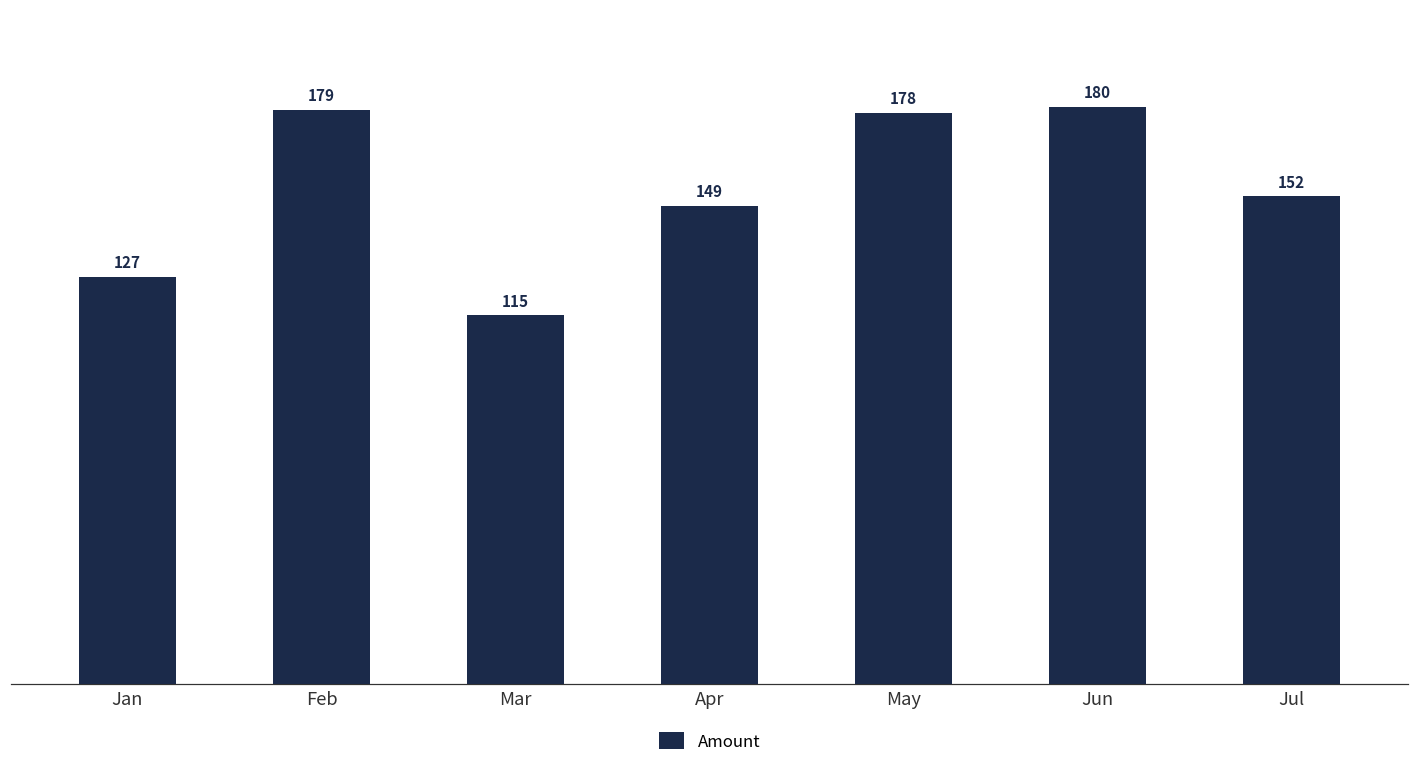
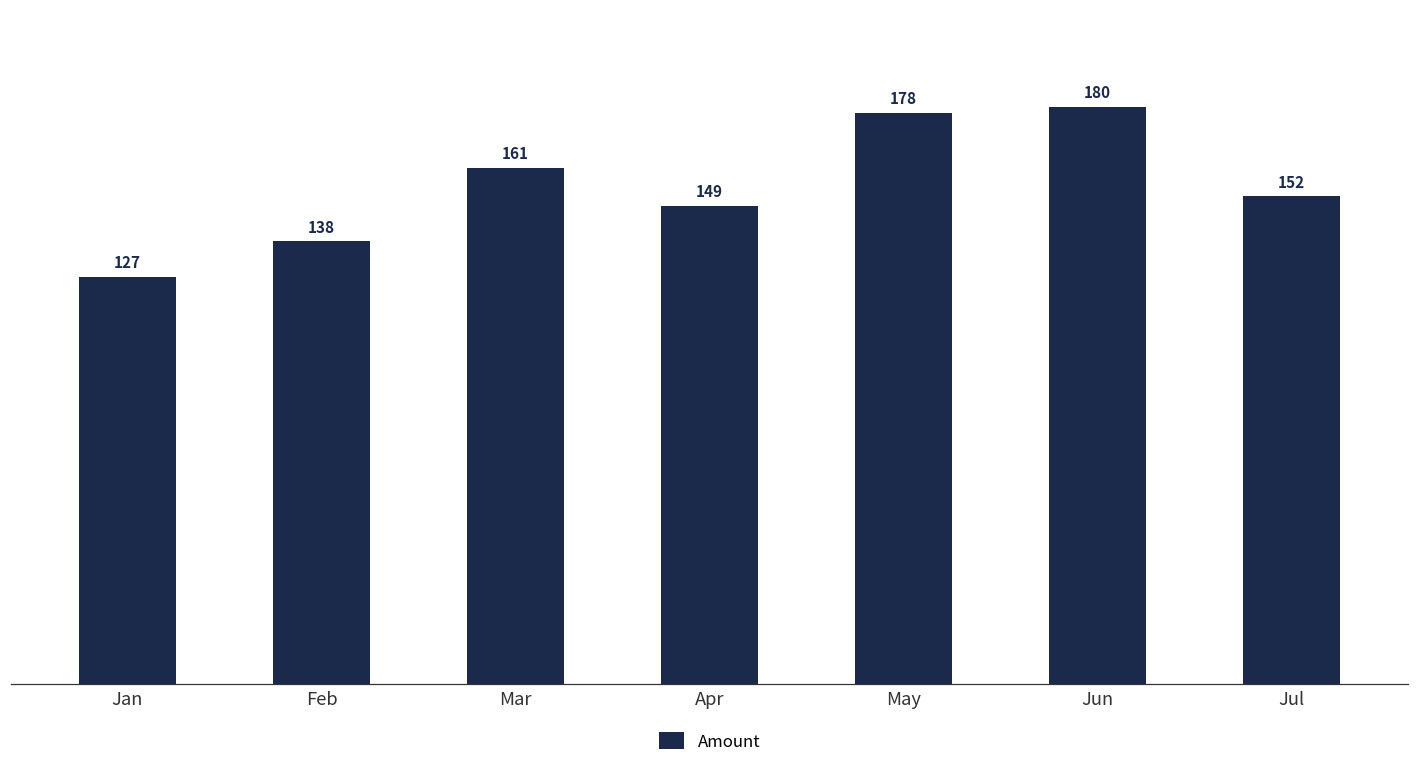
Feb: 179 -> 138
Mar: 115 -> 161
